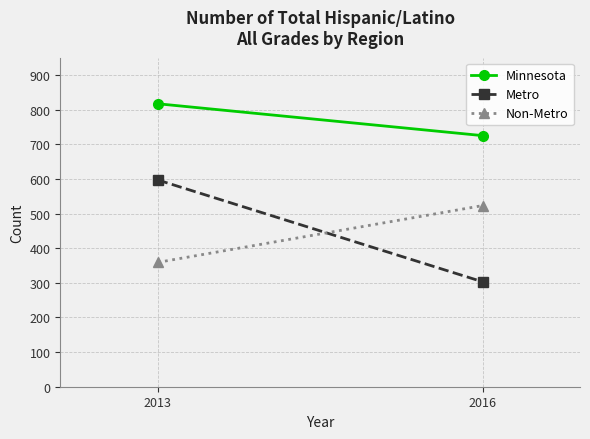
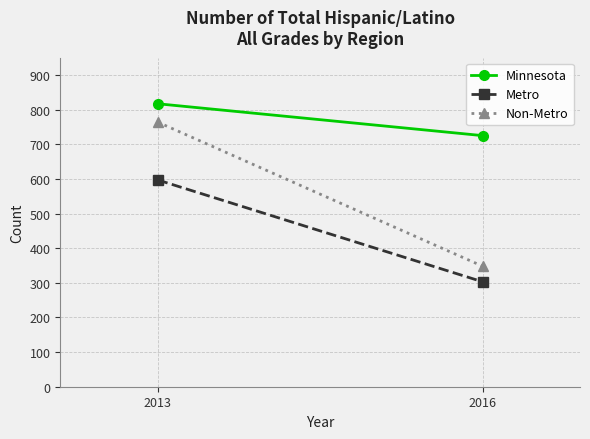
Non-Metro, 2013: 360 -> 760
Non-Metro, 2016: 520 -> 350
